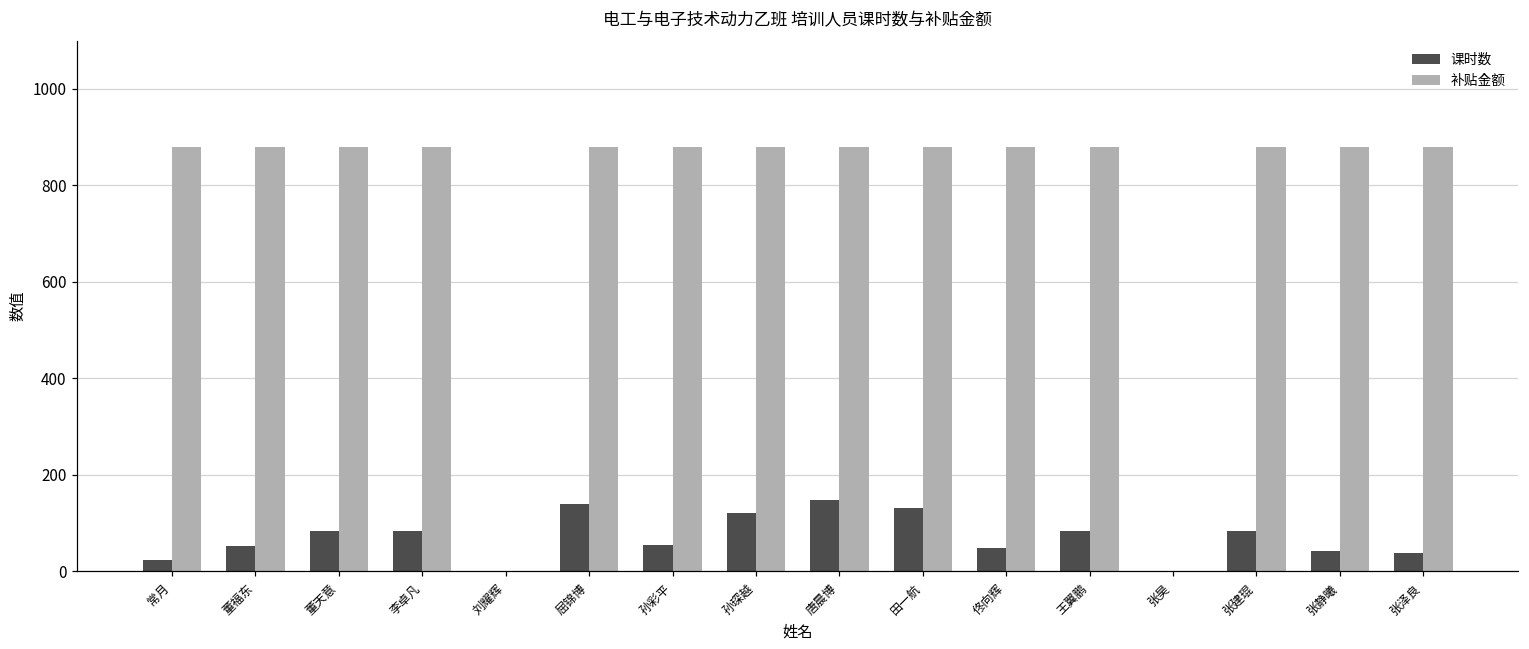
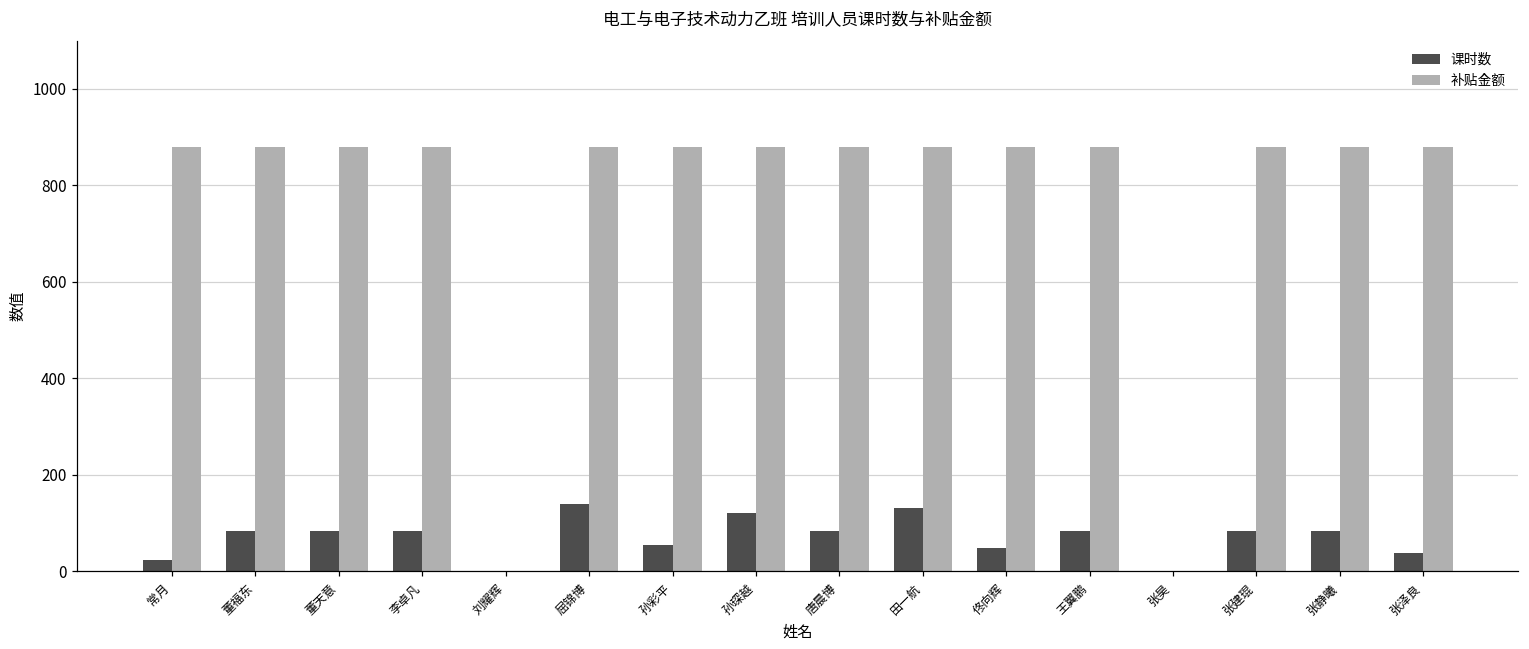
课时数, 董福东: 50 -> 80
课时数, 唐晨博: 150 -> 80
课时数, 张静曦: 40 -> 80
